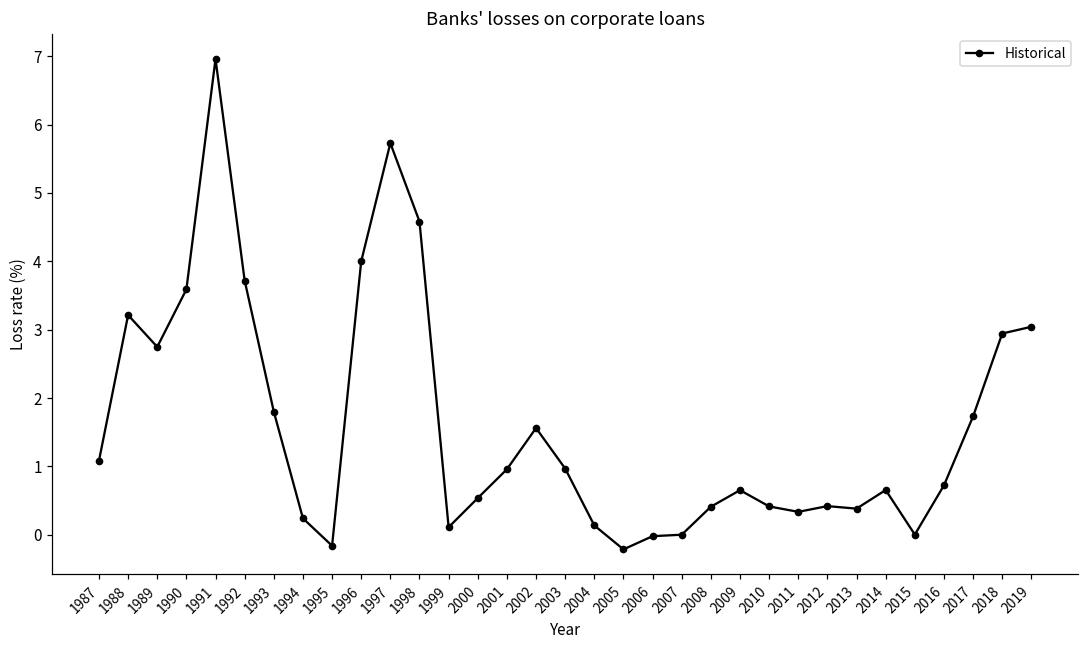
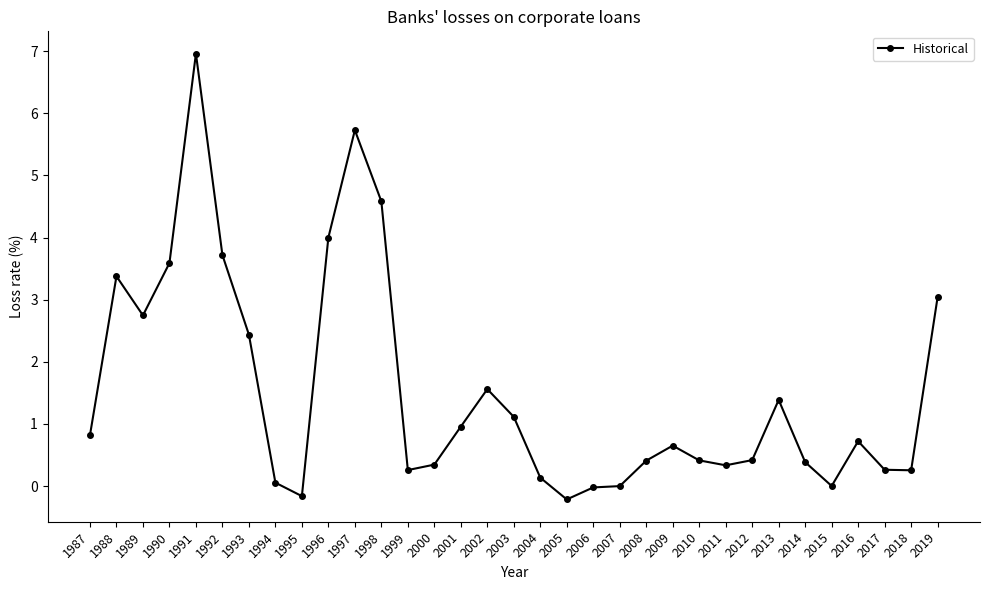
1987: 1.1 -> 0.8
1988: 3.2 -> 3.4
1993: 1.8 -> 2.4
1994: 0.2 -> 0.1
1999: 0.1 -> 0.3
2000: 0.5 -> 0.3
2003: 1.0 -> 1.1
2013: 0.4 -> 1.4
2014: 0.7 -> 0.4
2017: 1.7 -> 0.3
2018: 2.9 -> 0.3
